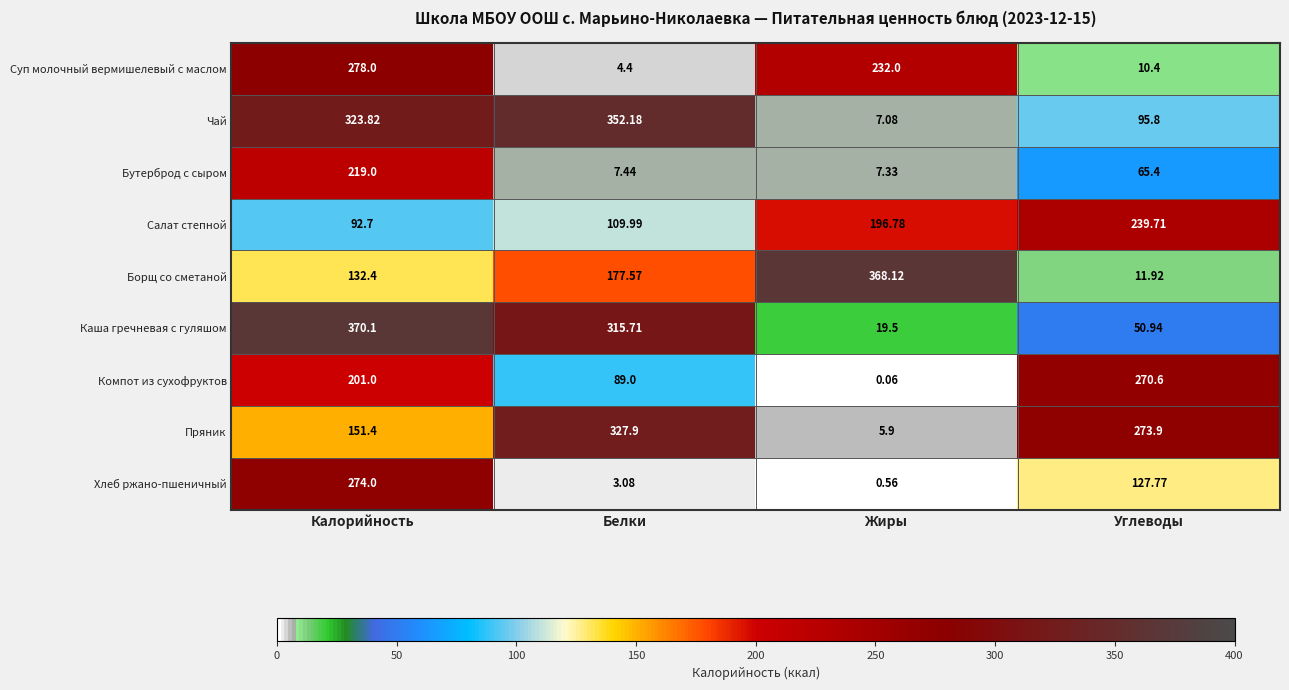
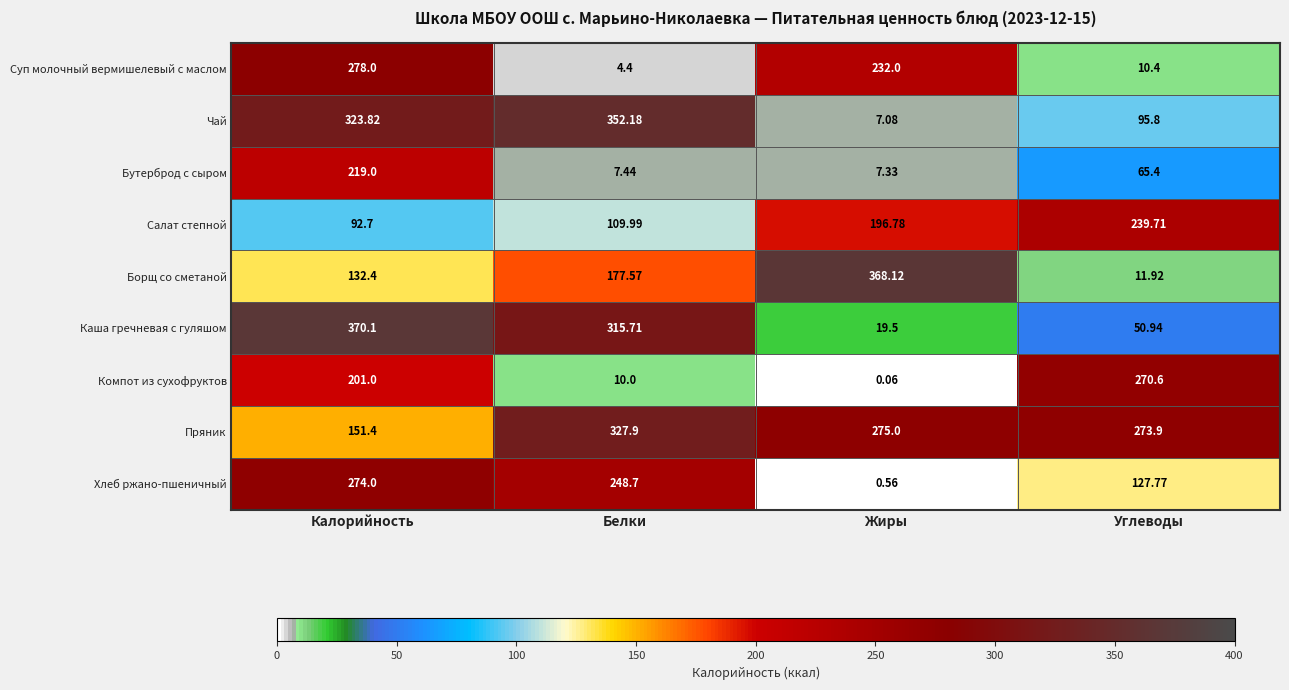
Компот из сухофруктов, Белки: 89.0 -> 10.0
Пряник, Жиры: 5.9 -> 275.0
Хлеб ржано-пшеничный, Белки: 3.08 -> 248.7
